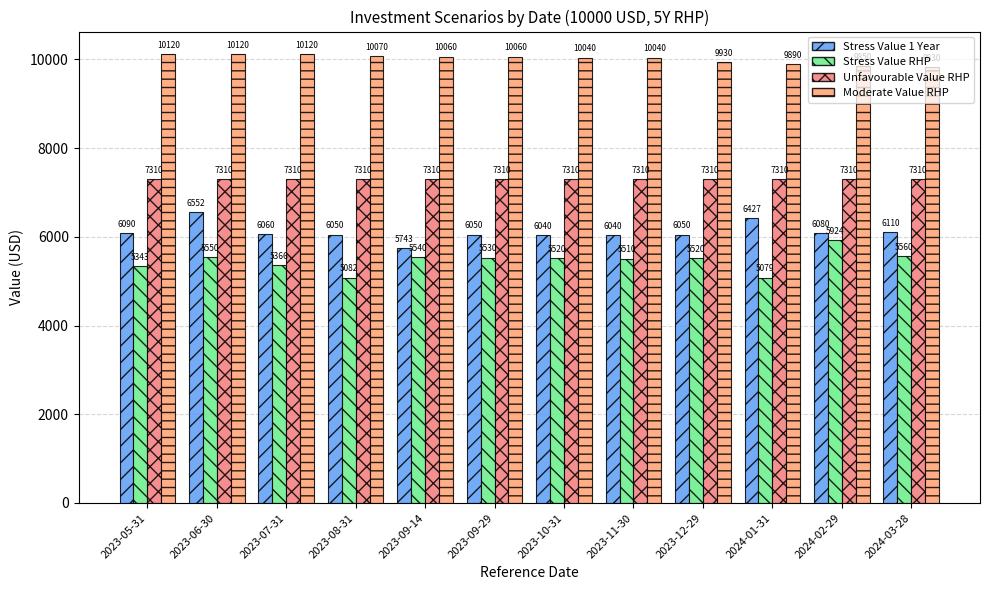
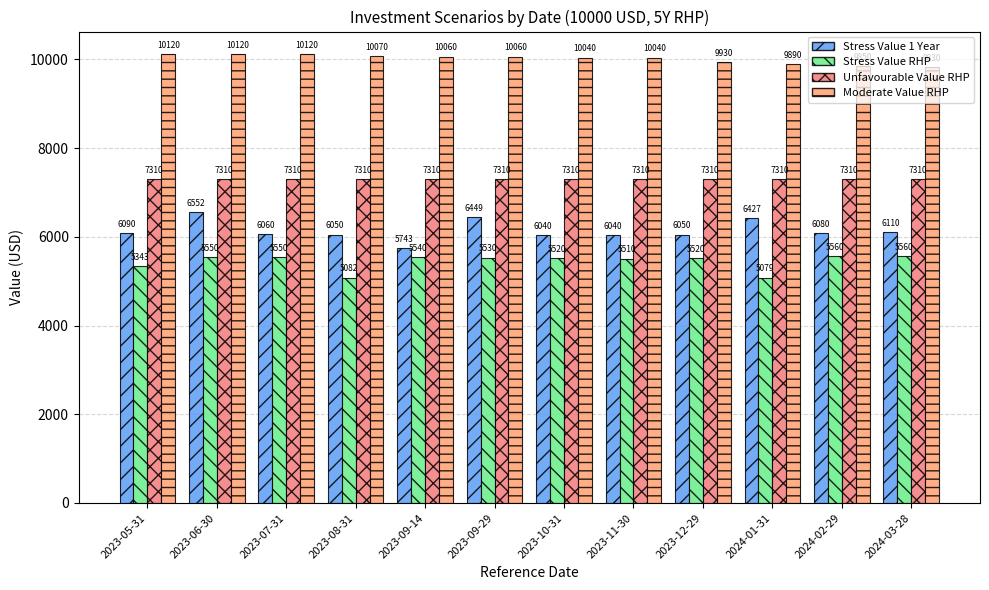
Stress Value RHP, 2023-07-31: 5366 -> 5550
Stress Value 1 Year, 2023-09-29: 6050 -> 6449
Stress Value RHP, 2024-02-29: 5924 -> 5560
